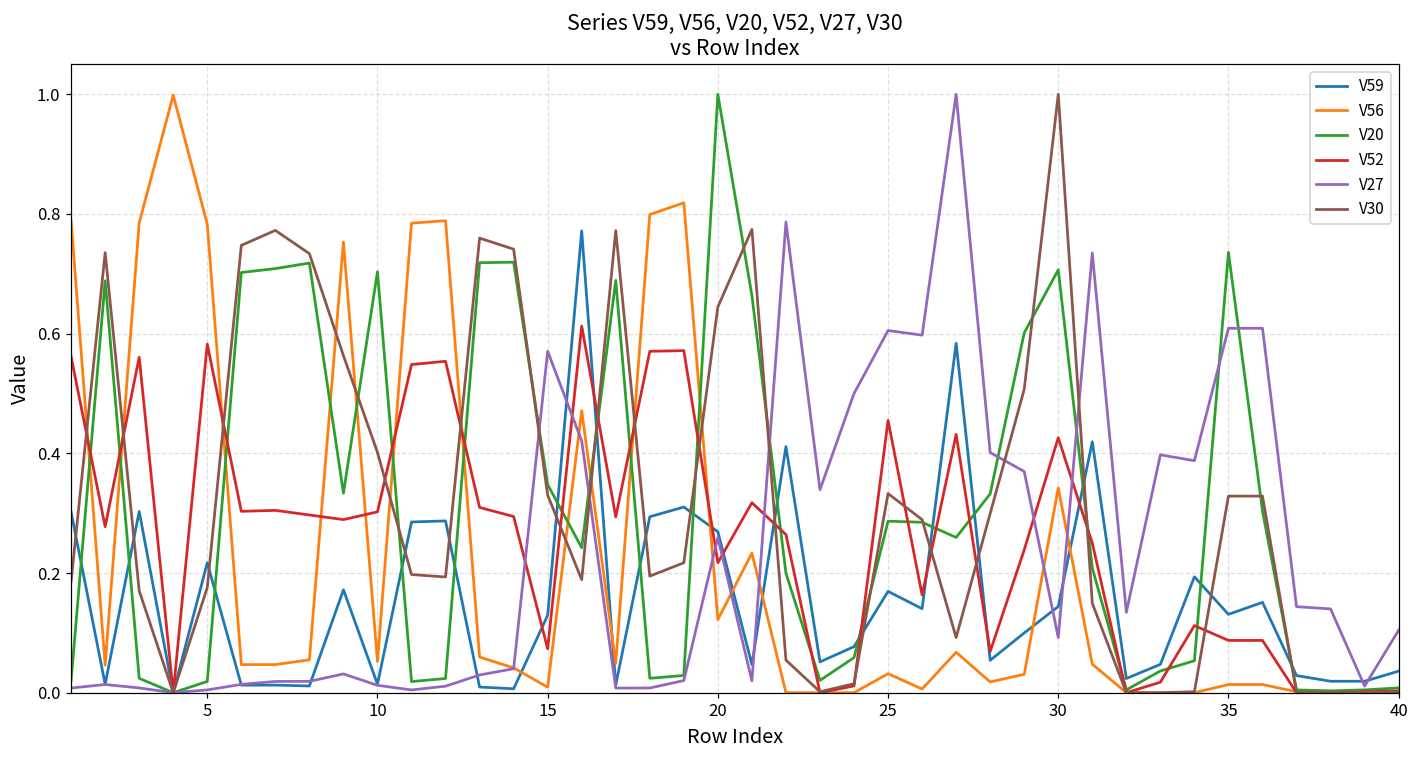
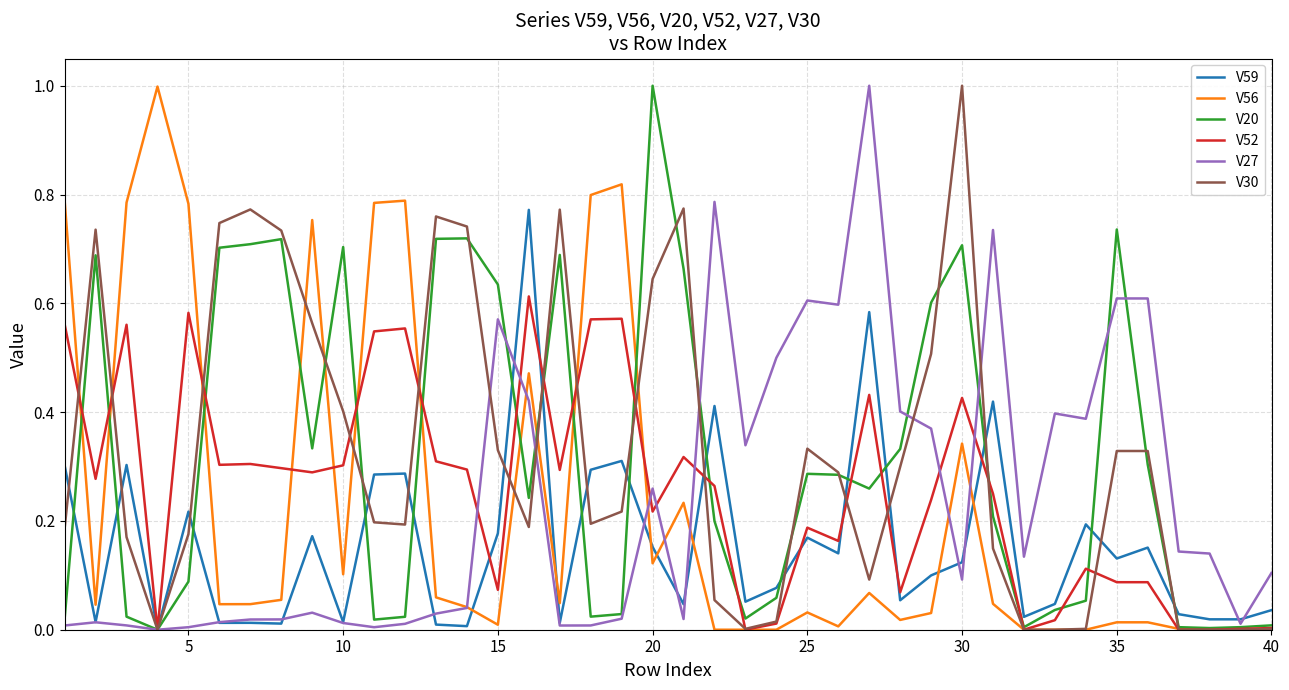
V20, 5: 0.02 -> 0.09
V56, 10: 0.05 -> 0.10
V59, 15: 0.13 -> 0.18
V20, 15: 0.35 -> 0.63
V59, 20: 0.27 -> 0.15
V52, 25: 0.46 -> 0.19
V59, 30: 0.14 -> 0.12
